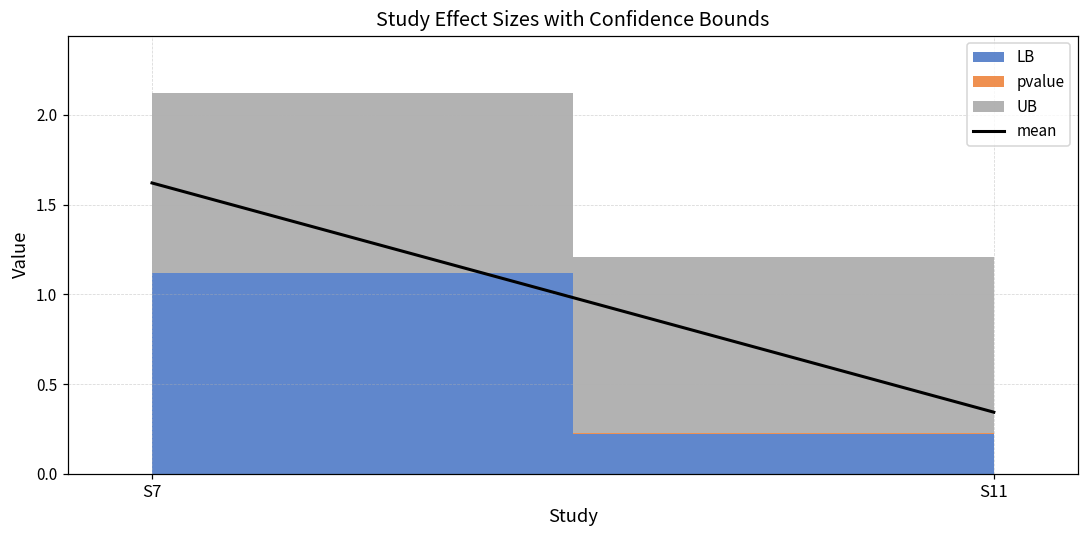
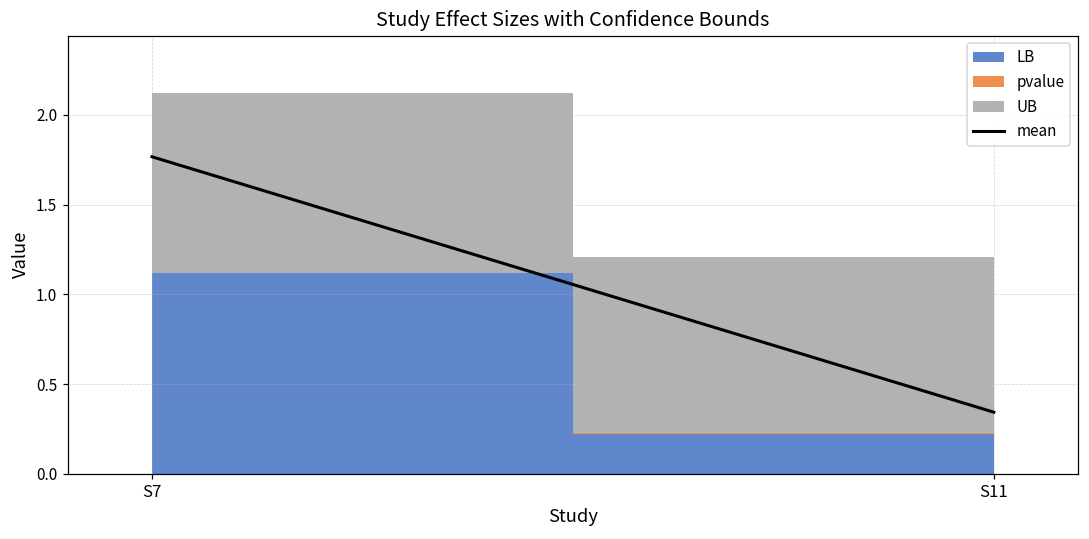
mean, S7: 1.62 -> 1.77
